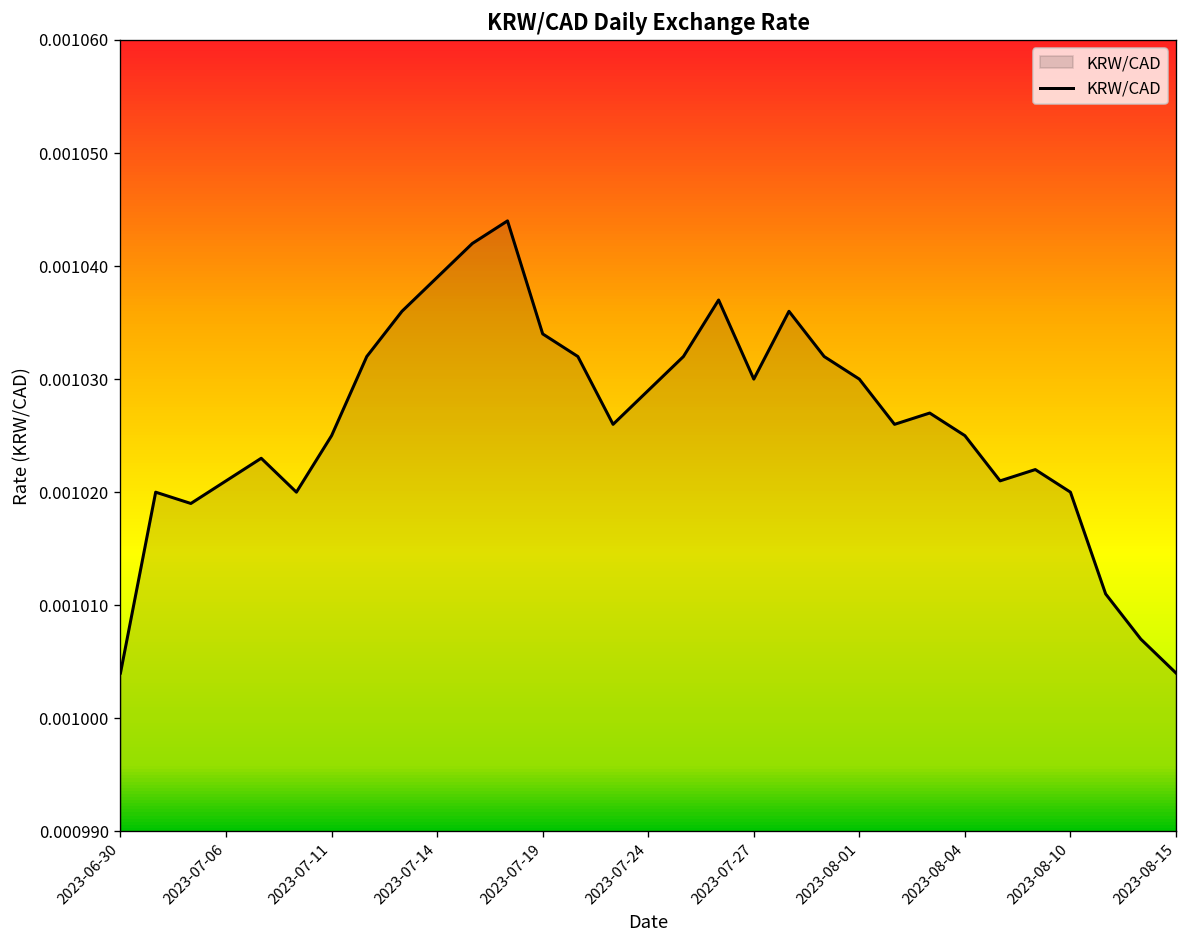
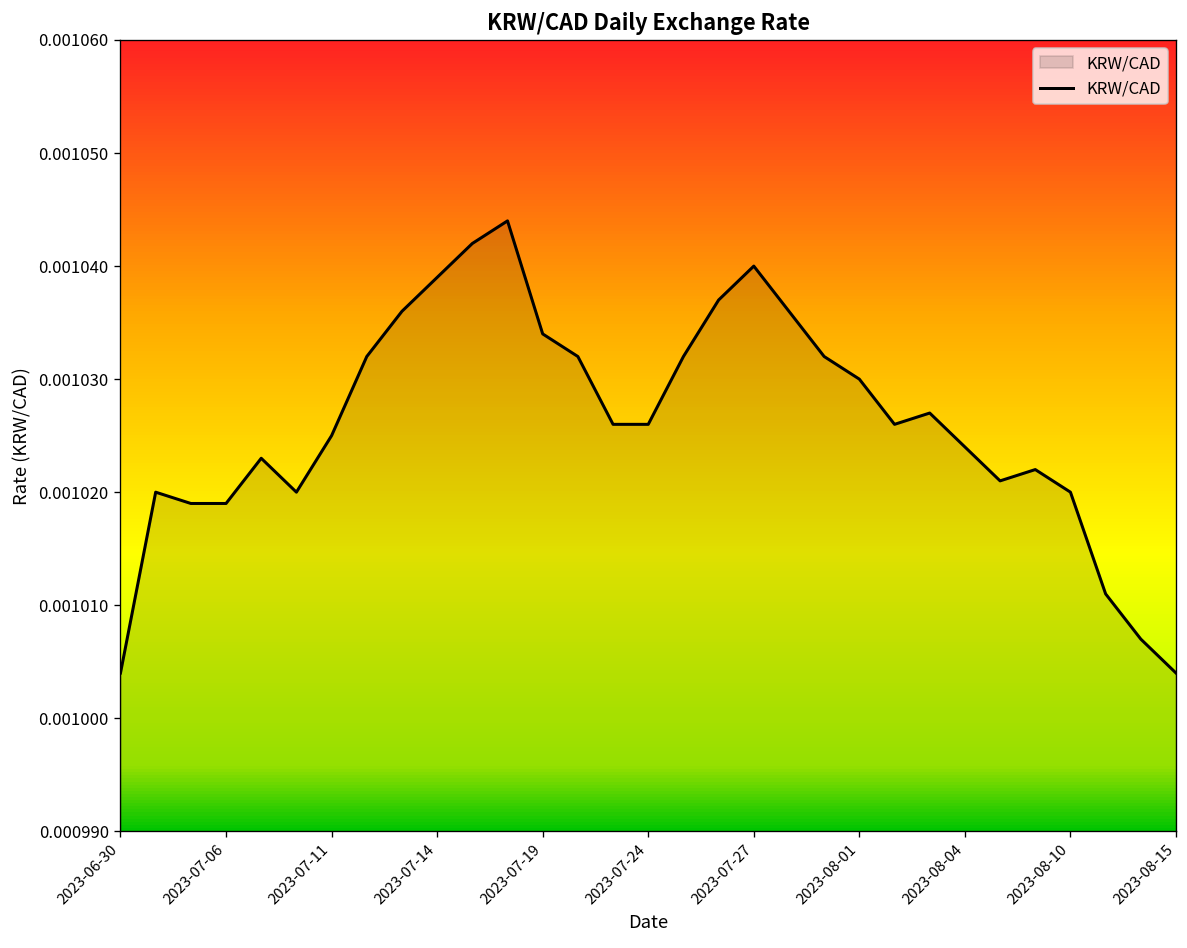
2023-07-06: 0.001021 -> 0.001019
2023-07-24: 0.001029 -> 0.001026
2023-07-27: 0.00103 -> 0.00104
2023-08-04: 0.001025 -> 0.001024
